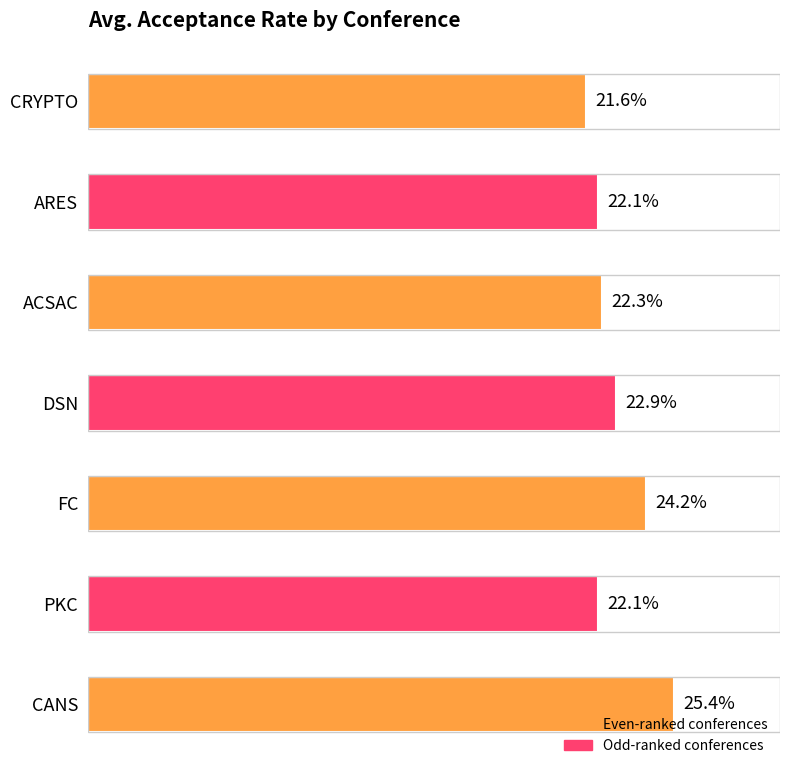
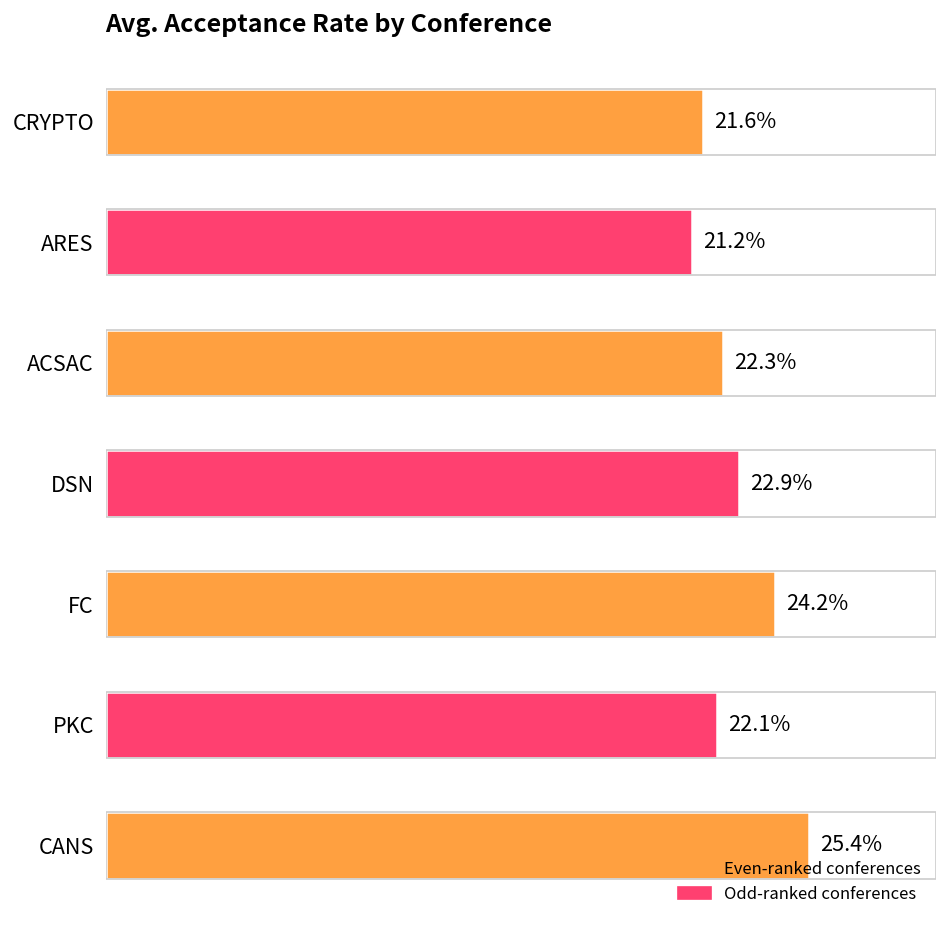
ARES: 22.1% -> 21.2%
